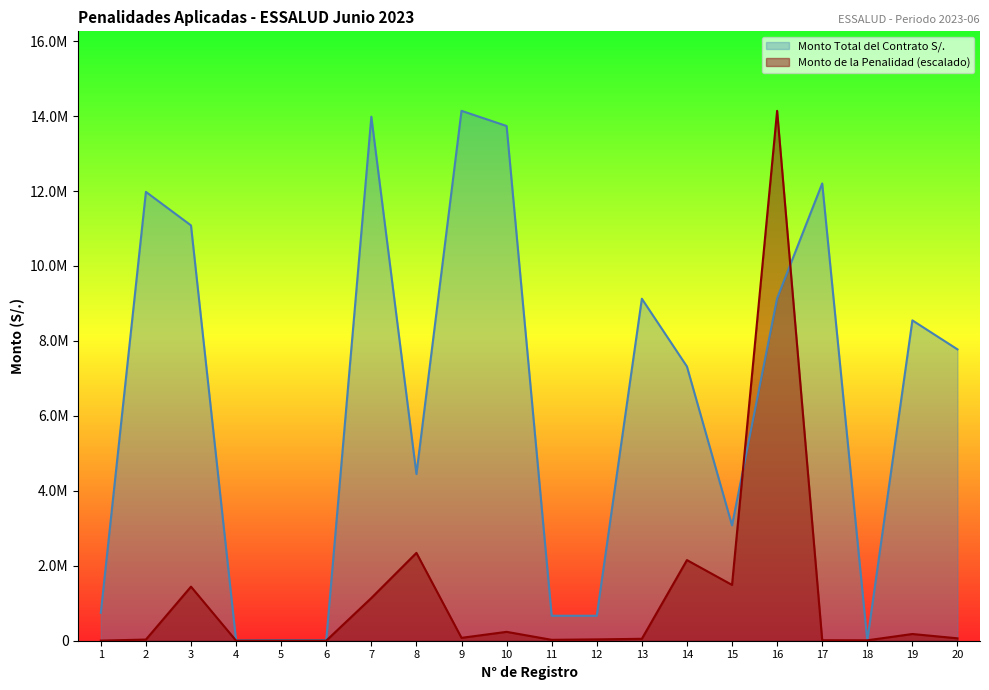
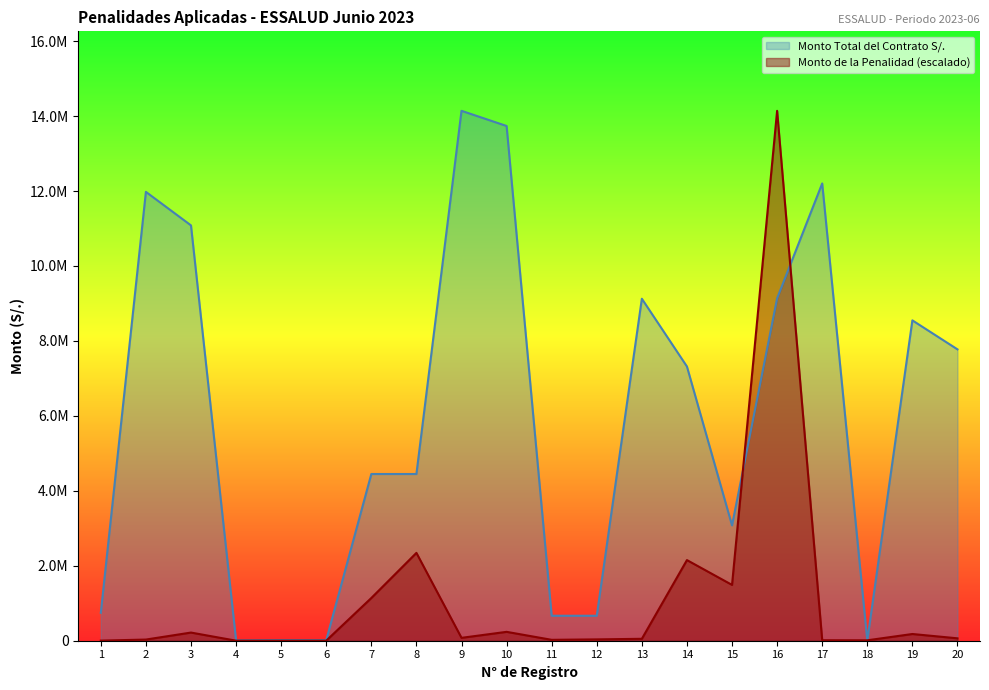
Monto de la Penalidad (escalado), 3: 1400000 -> 200000
Monto Total del Contrato S/., 7: 14000000 -> 4400000
